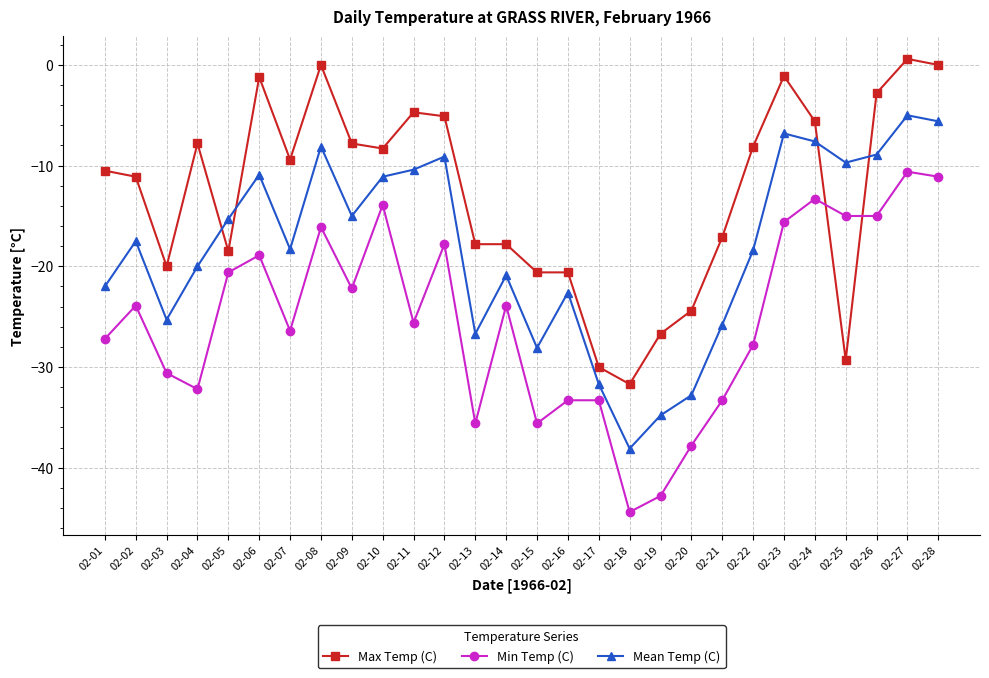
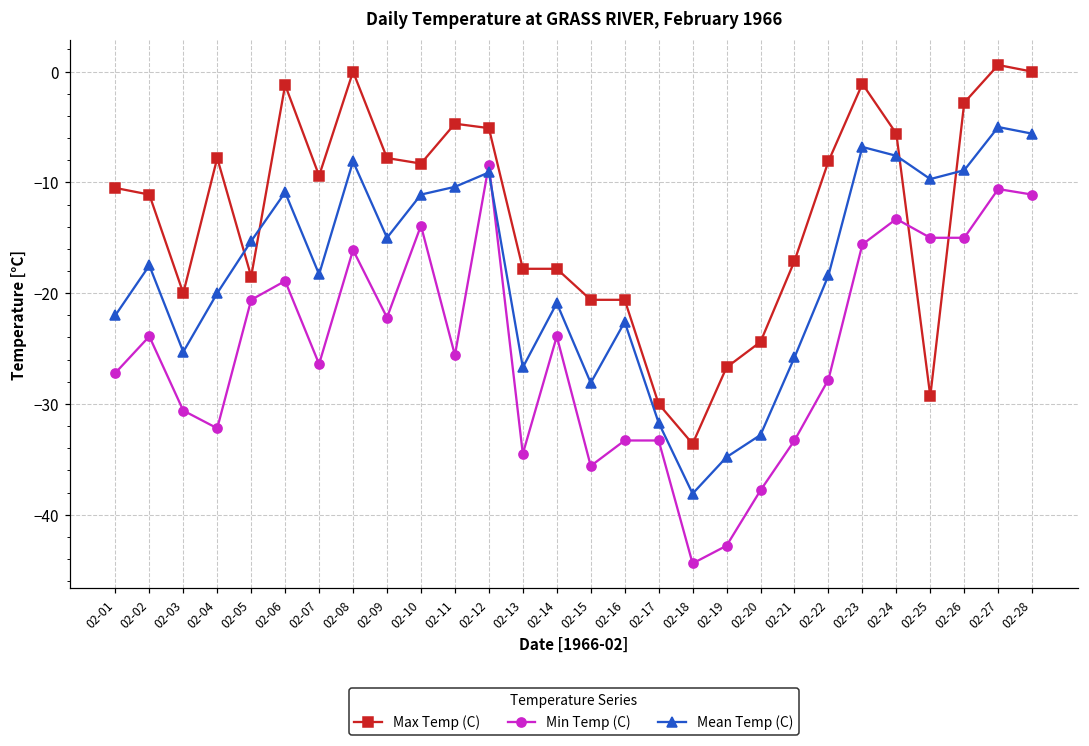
Min Temp (C), 02-12: -17.8 -> -8.4
Min Temp (C), 02-13: -35.6 -> -34.5
Max Temp (C), 02-18: -31.7 -> -33.6
